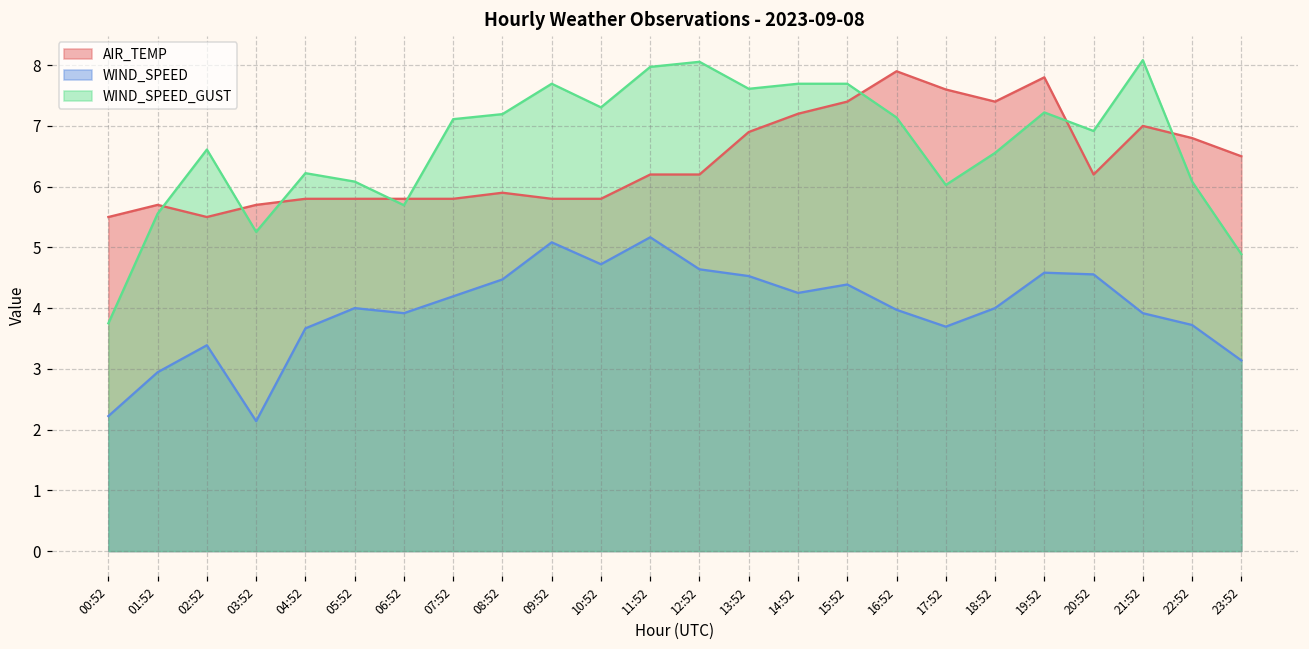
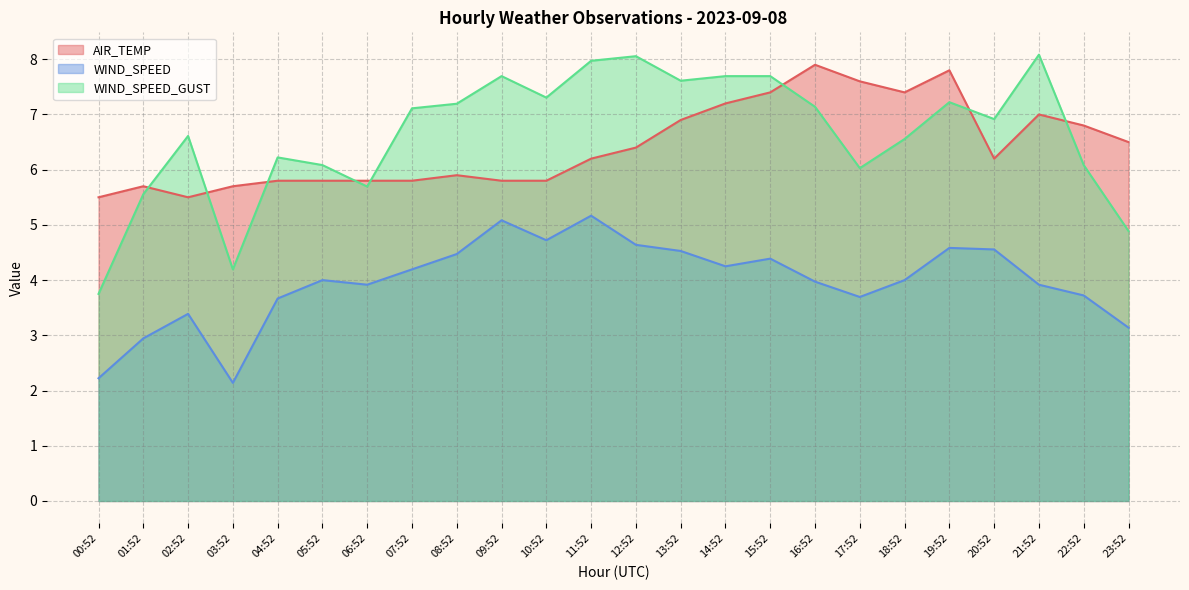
WIND_SPEED_GUST, 03:52: 5.3 -> 4.2
AIR_TEMP, 12:52: 6.2 -> 6.4
